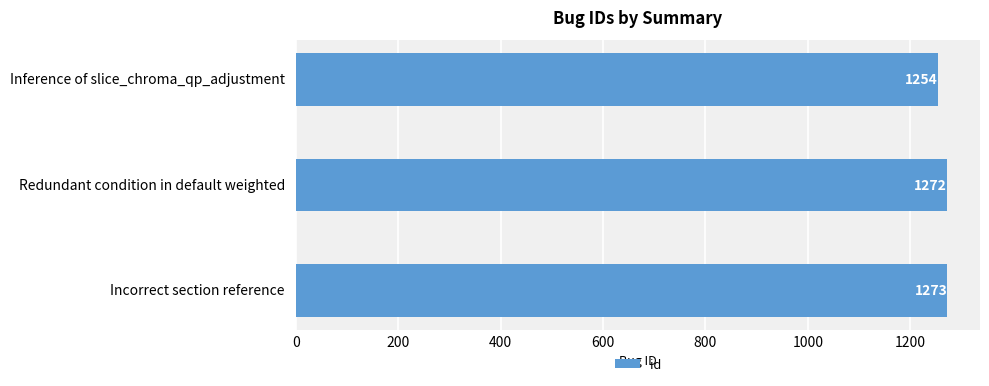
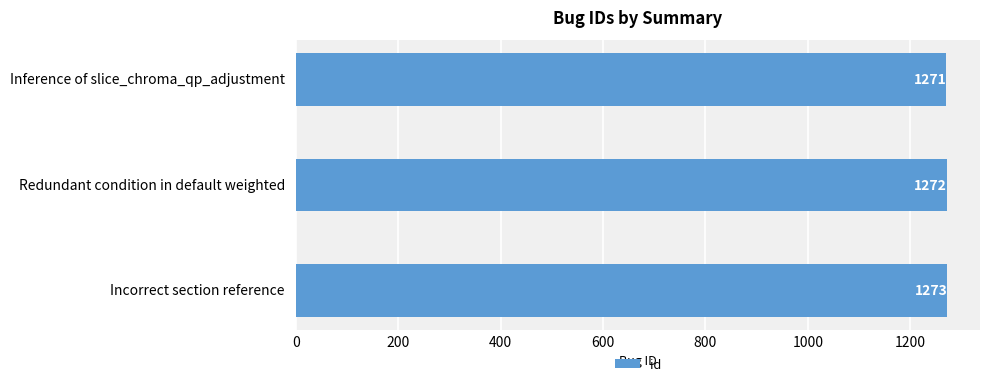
Inference of slice_chroma_qp_adjustment: 1254 -> 1271
